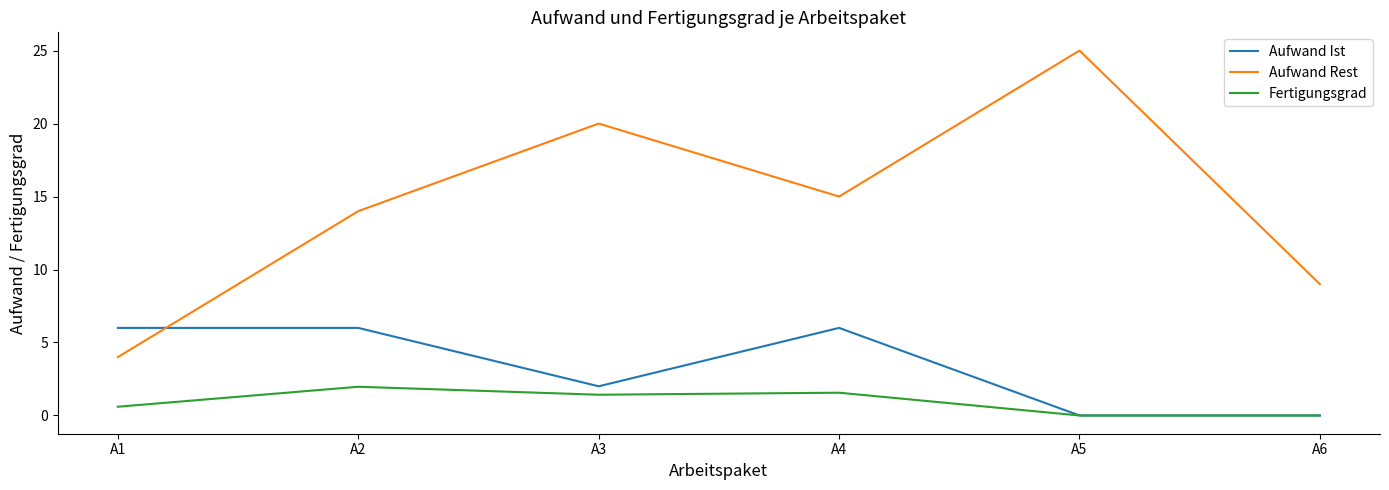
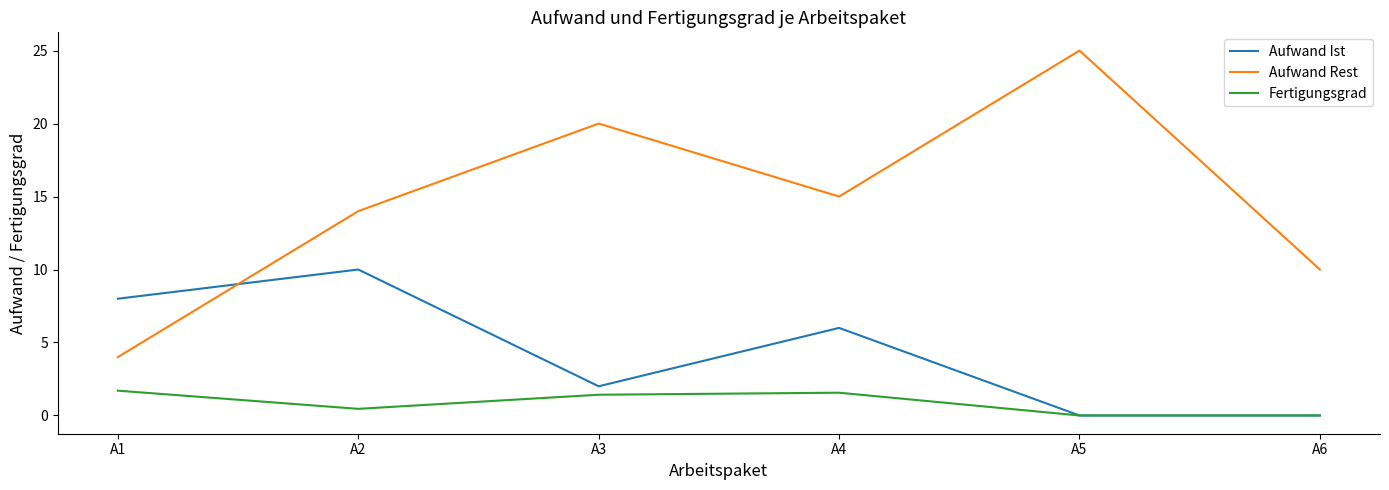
Aufwand Ist, A1: 6 -> 8
Fertigungsgrad, A1: 0.6 -> 1.7
Aufwand Ist, A2: 6 -> 10
Fertigungsgrad, A2: 2.0 -> 0.5
Aufwand Rest, A6: 9 -> 10
